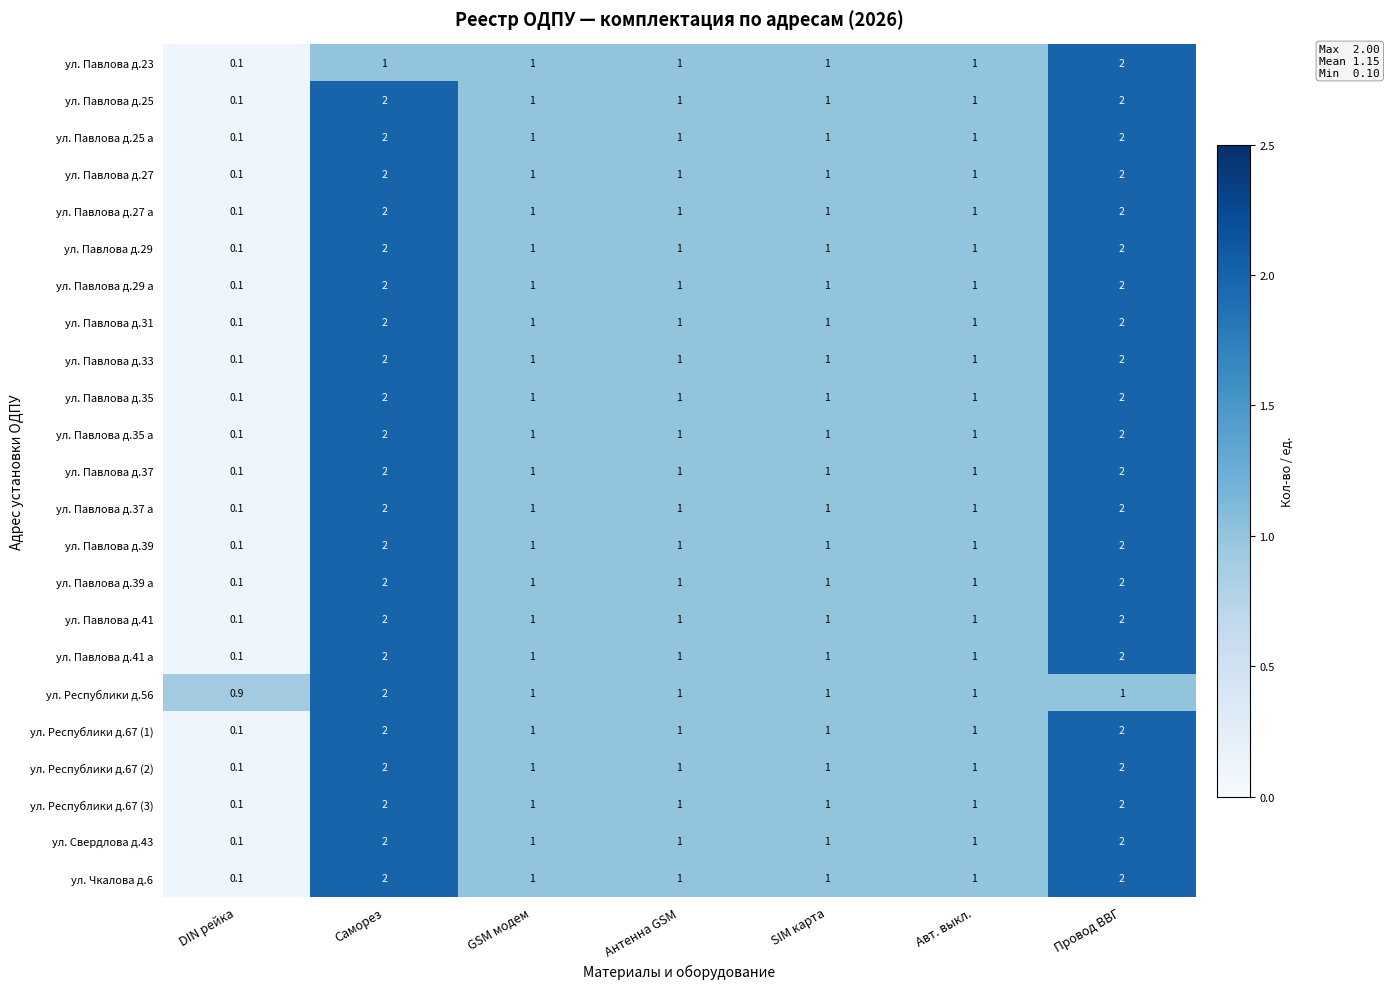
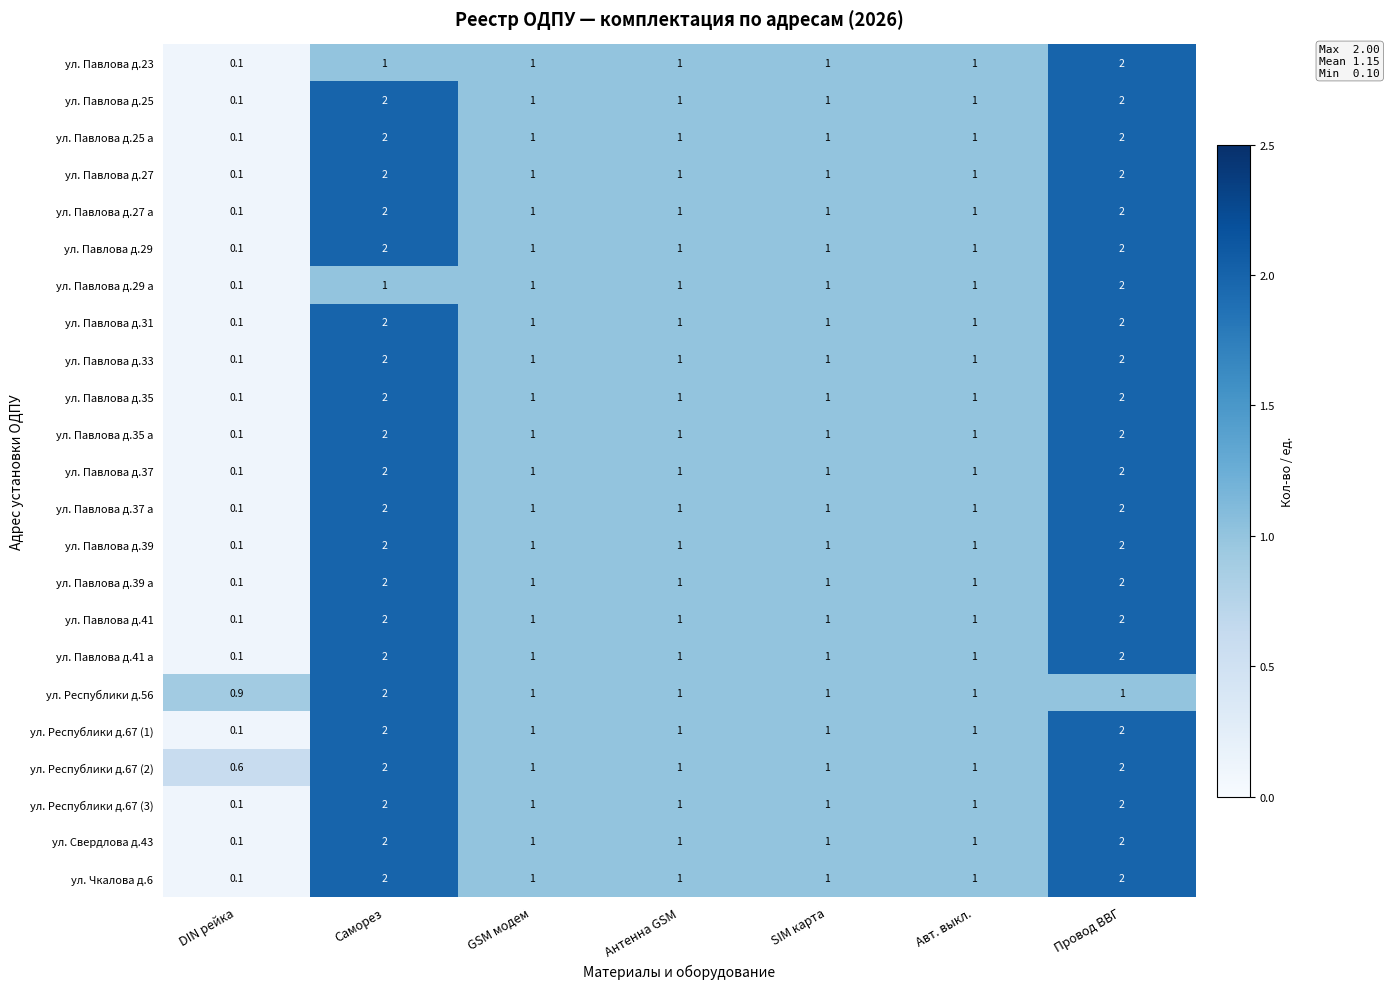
ул. Павлова д.29 а, Саморез: 2 -> 1
ул. Республики д.67 (2), DIN рейка: 0.1 -> 0.6
